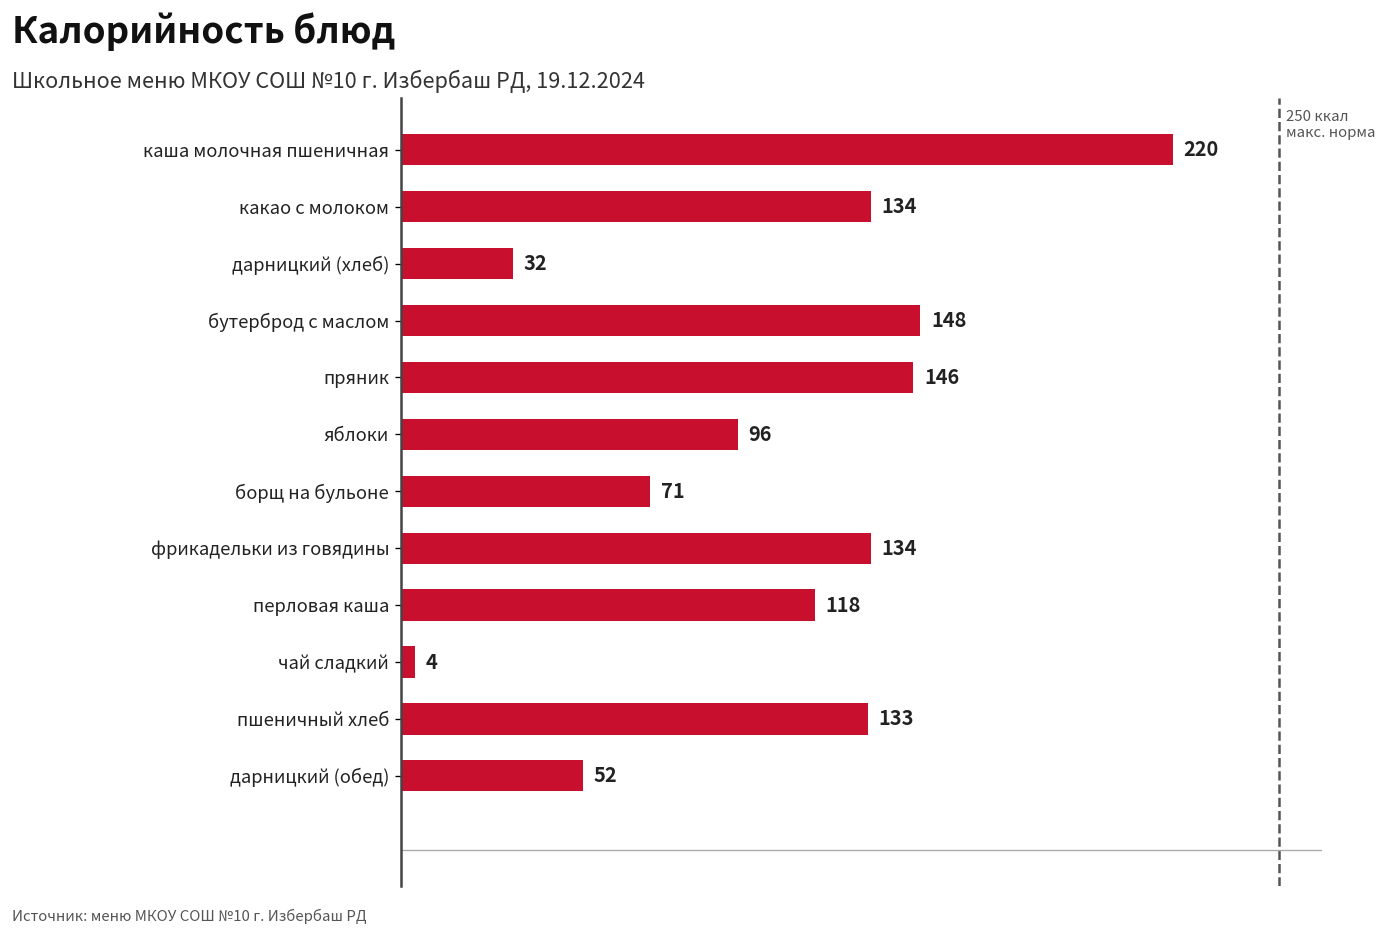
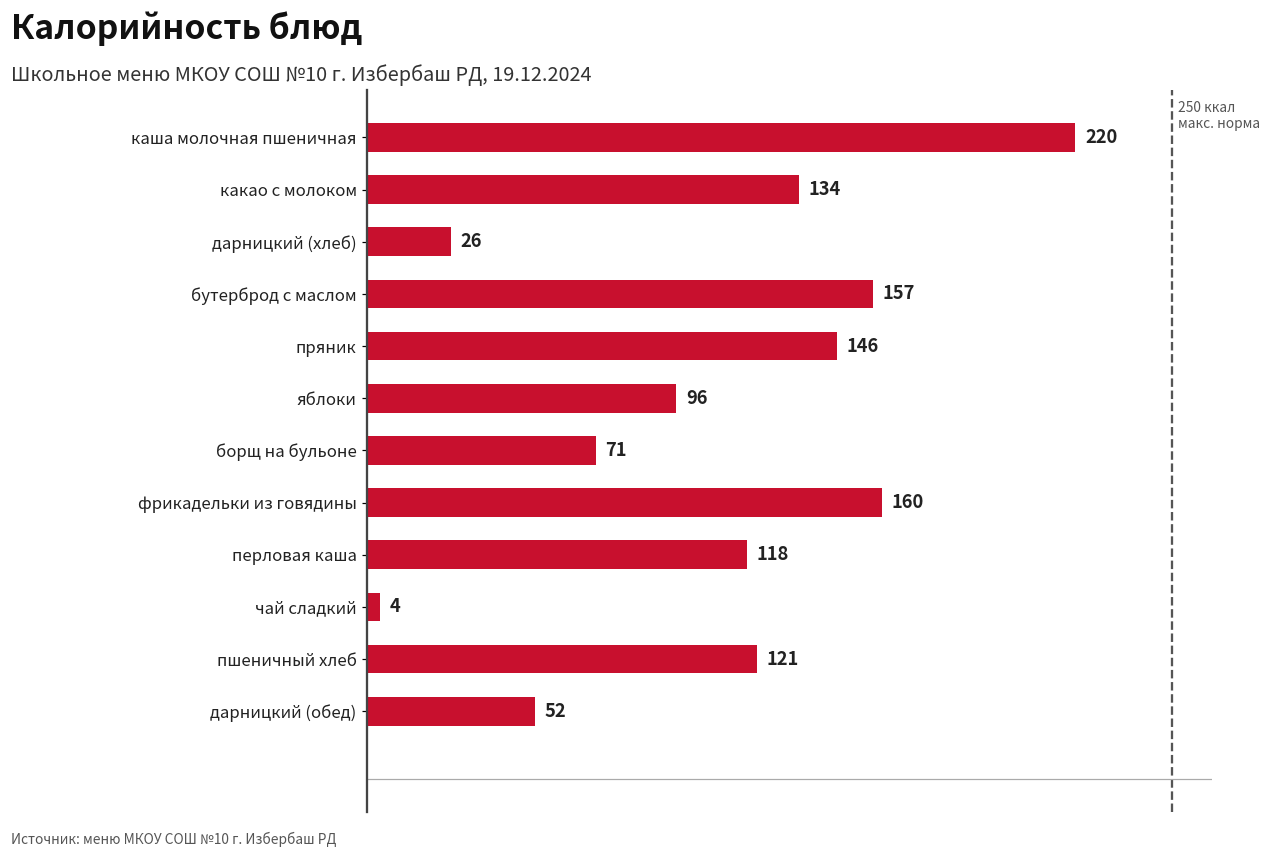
дарницкий (хлеб): 32 -> 26
бутерброд с маслом: 148 -> 157
фрикадельки из говядины: 134 -> 160
пшеничный хлеб: 133 -> 121
